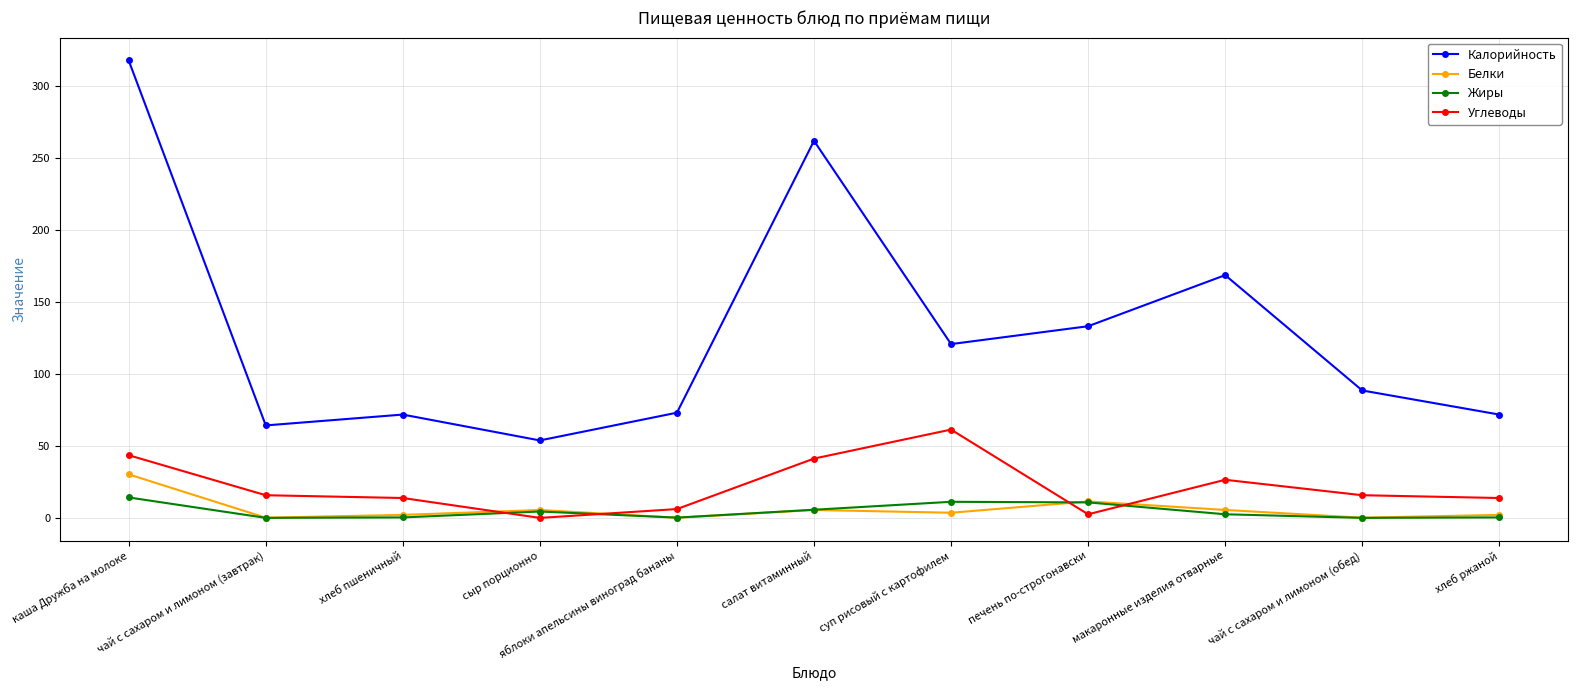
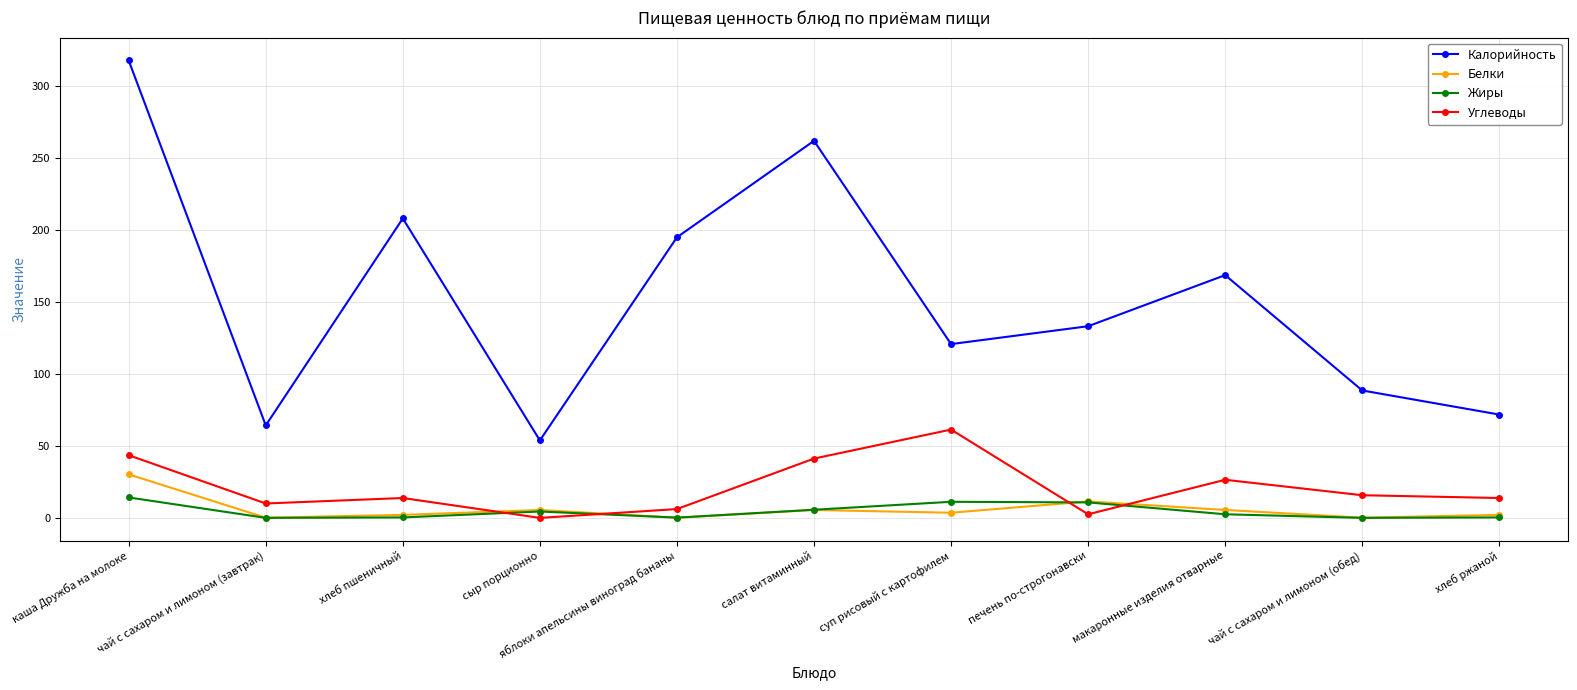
Углеводы, чай с сахаром и лимоном (завтрак): 16 -> 10
Калорийность, хлеб пшеничный: 72 -> 208
Калорийность, яблоки апельсины виноград бананы: 73 -> 195
